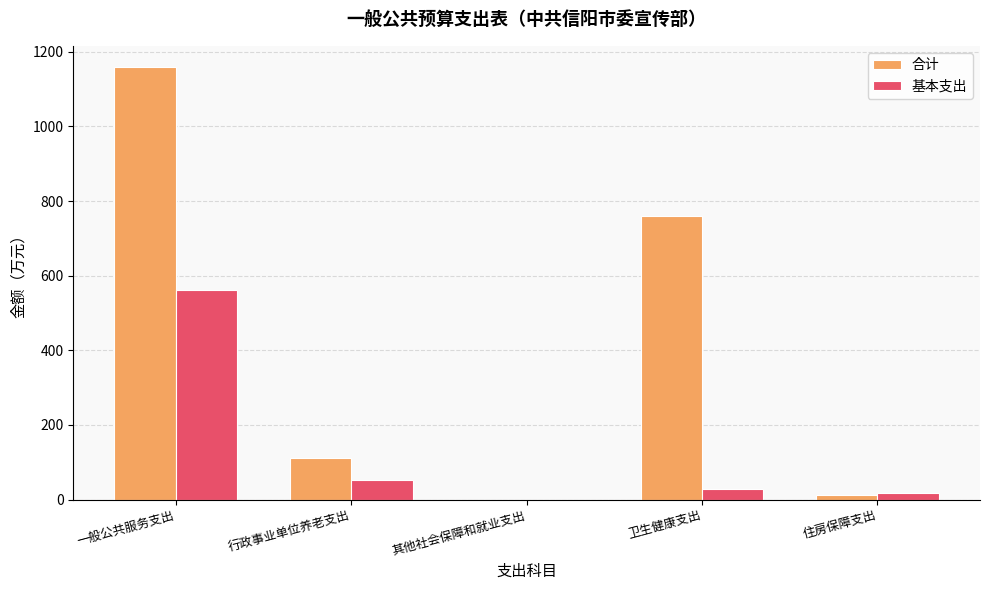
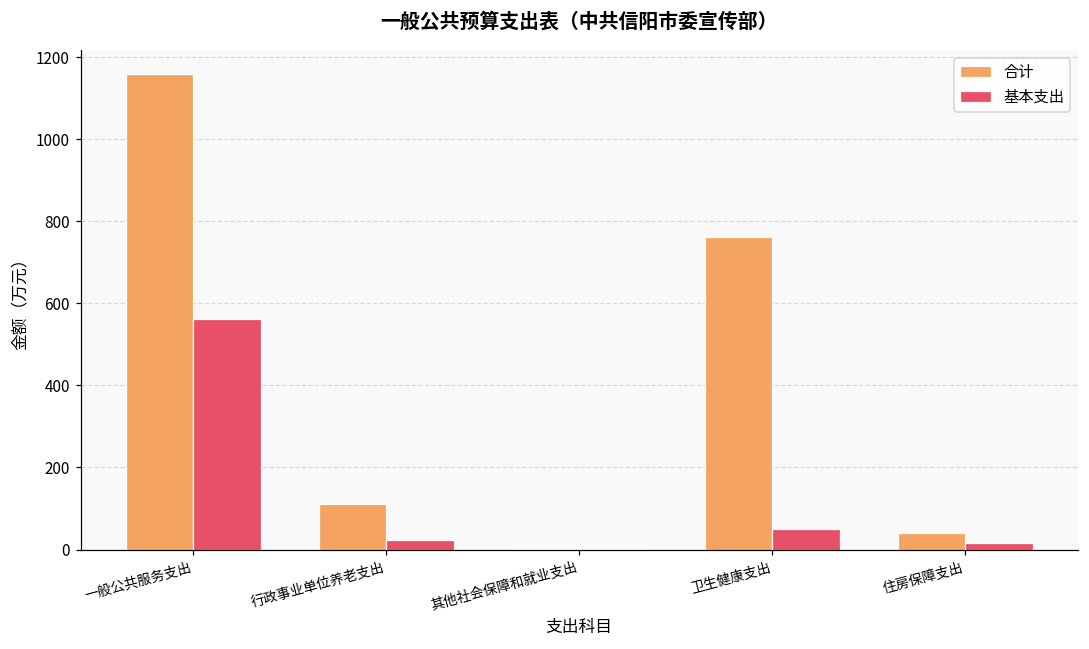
基本支出, 行政事业单位养老支出: 50 -> 20
基本支出, 卫生健康支出: 30 -> 50
合计, 住房保障支出: 10 -> 40
